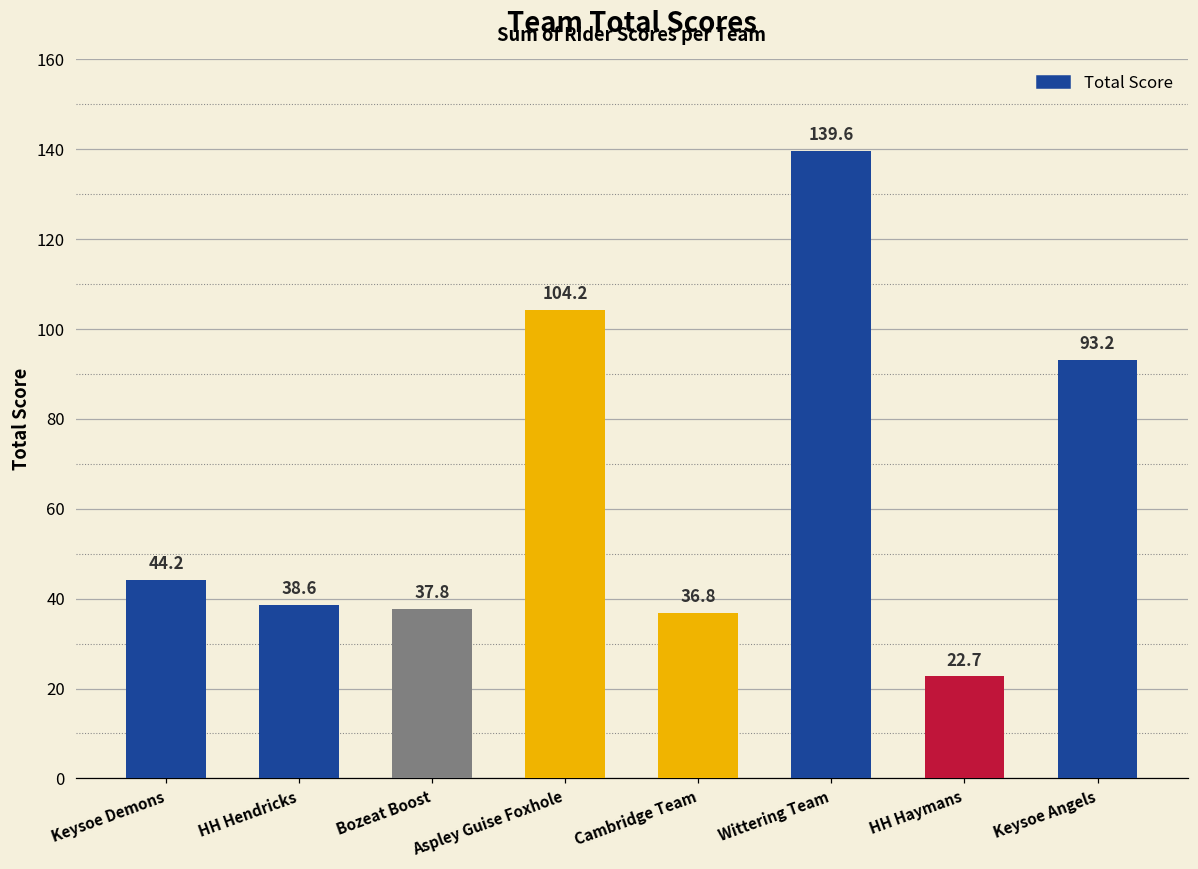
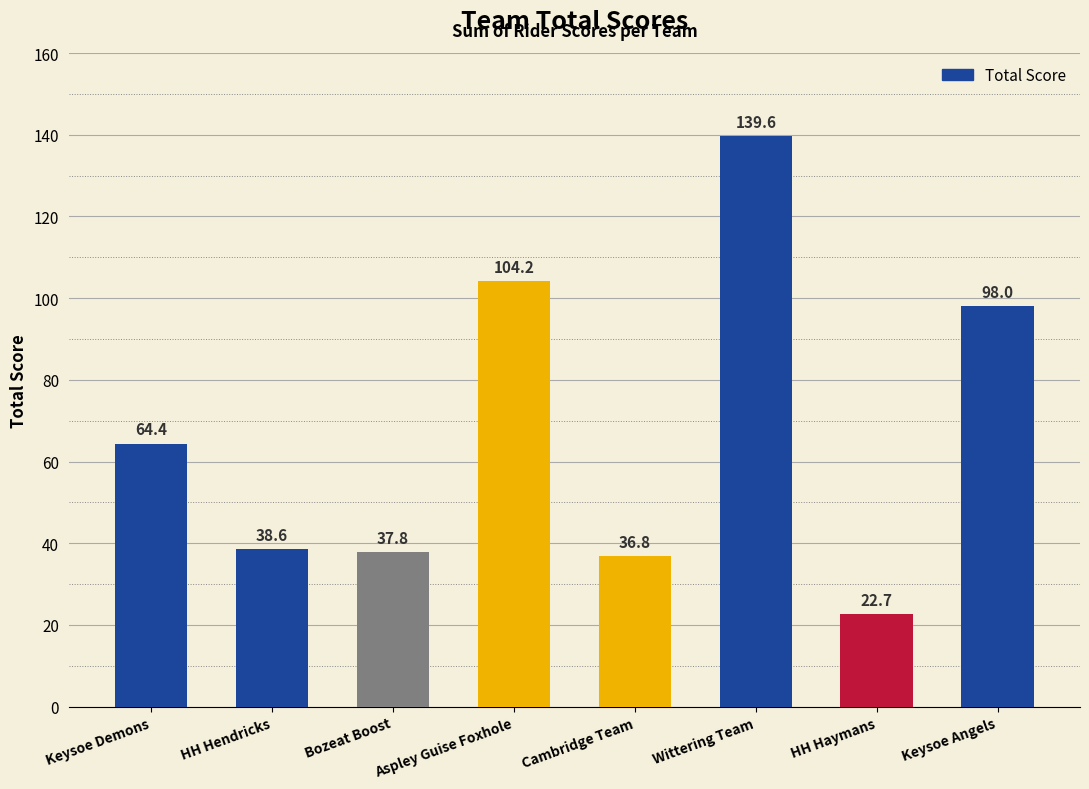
Keysoe Demons: 44.2 -> 64.4
Keysoe Angels: 93.2 -> 98.0
